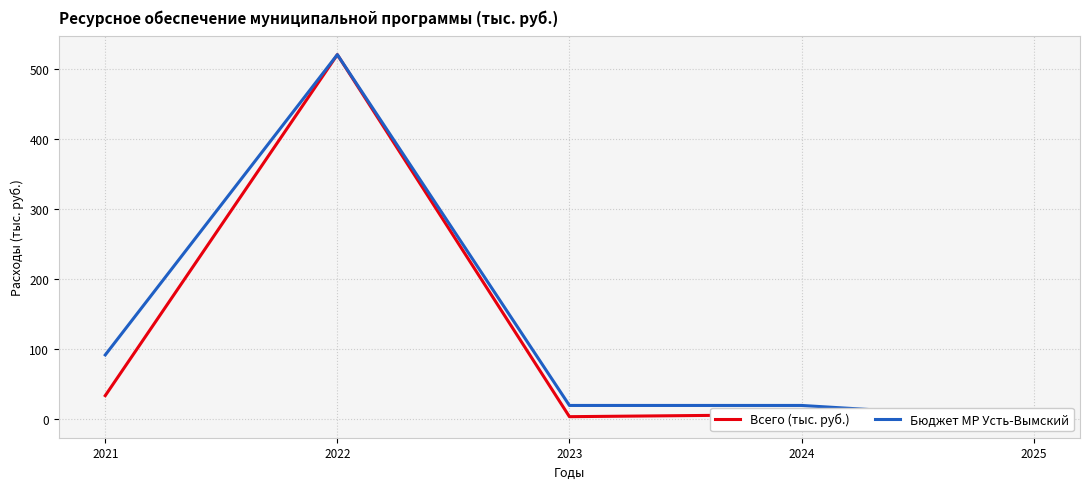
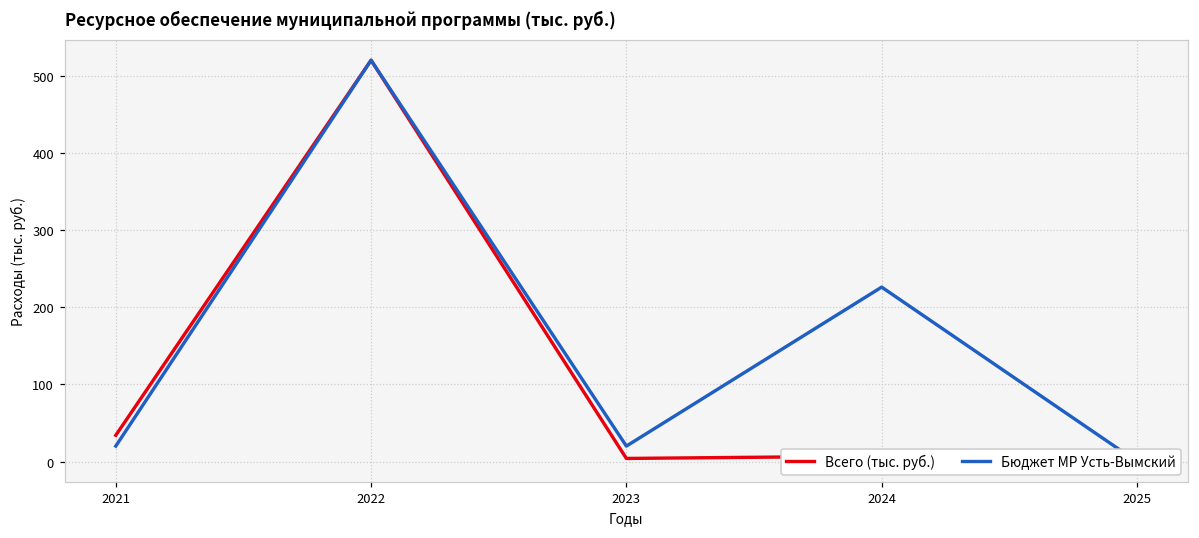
Бюджет МР Усть-Вымский, 2021: 90 -> 20
Бюджет МР Усть-Вымский, 2024: 20 -> 230
